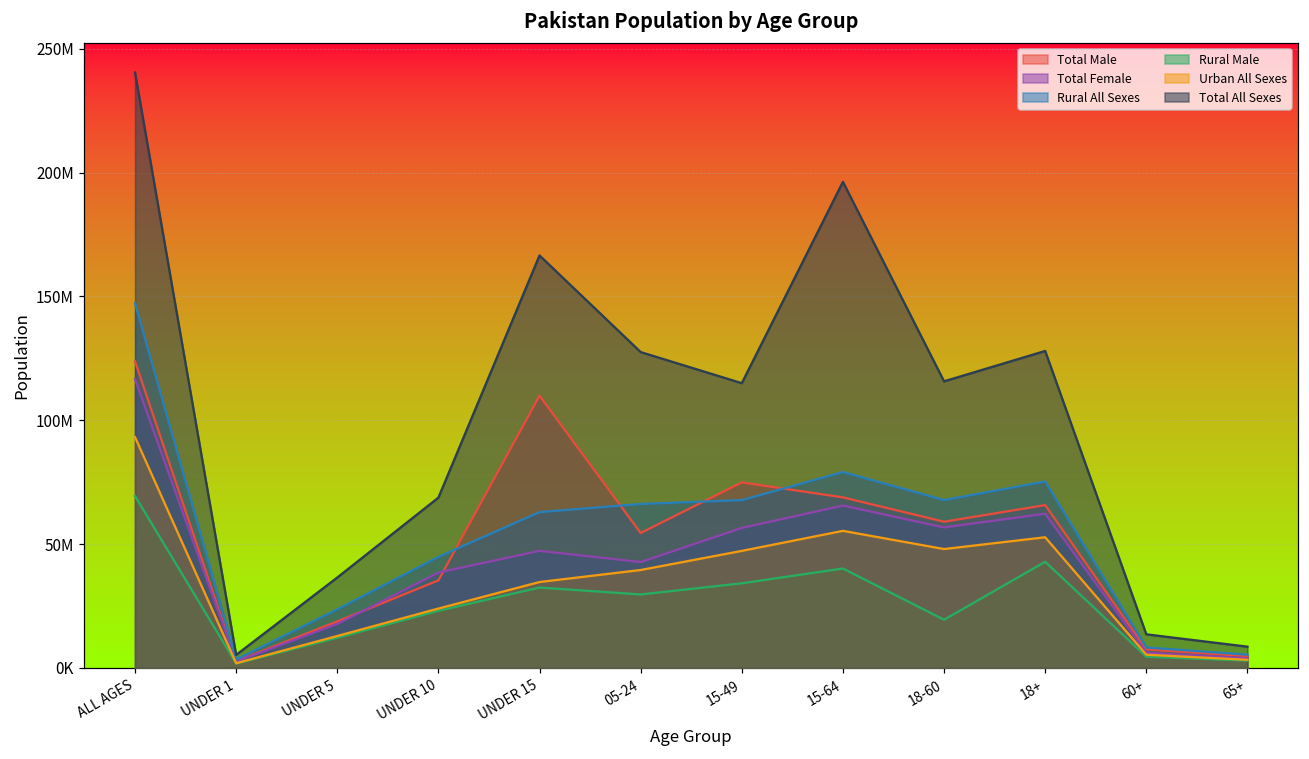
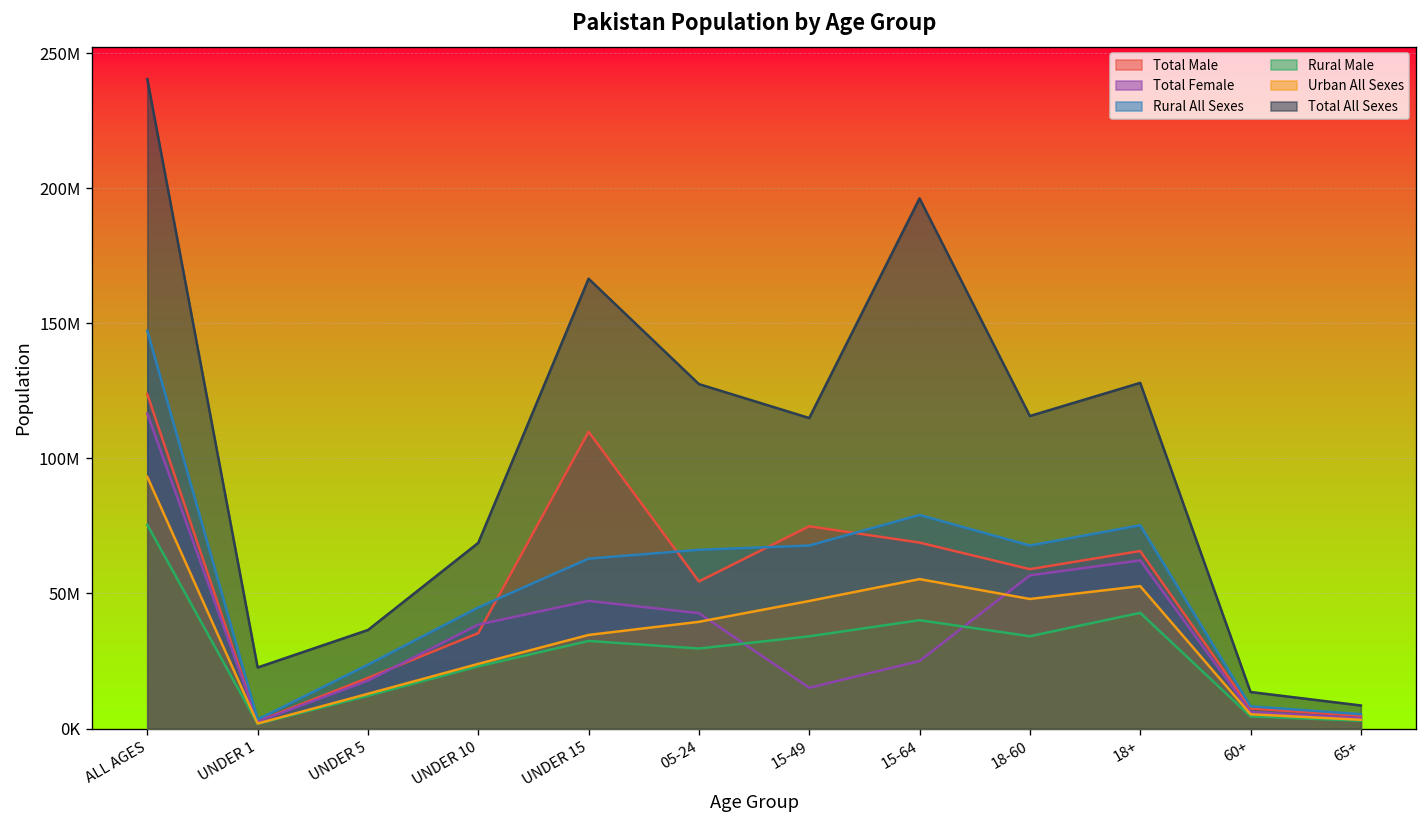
Rural Male, ALL AGES: 69000000 -> 75000000
Total All Sexes, UNDER 1: 5000000 -> 23000000
Total Female, 15-49: 56000000 -> 15000000
Total Female, 15-64: 66000000 -> 25000000
Rural Male, 18-60: 19000000 -> 34000000
